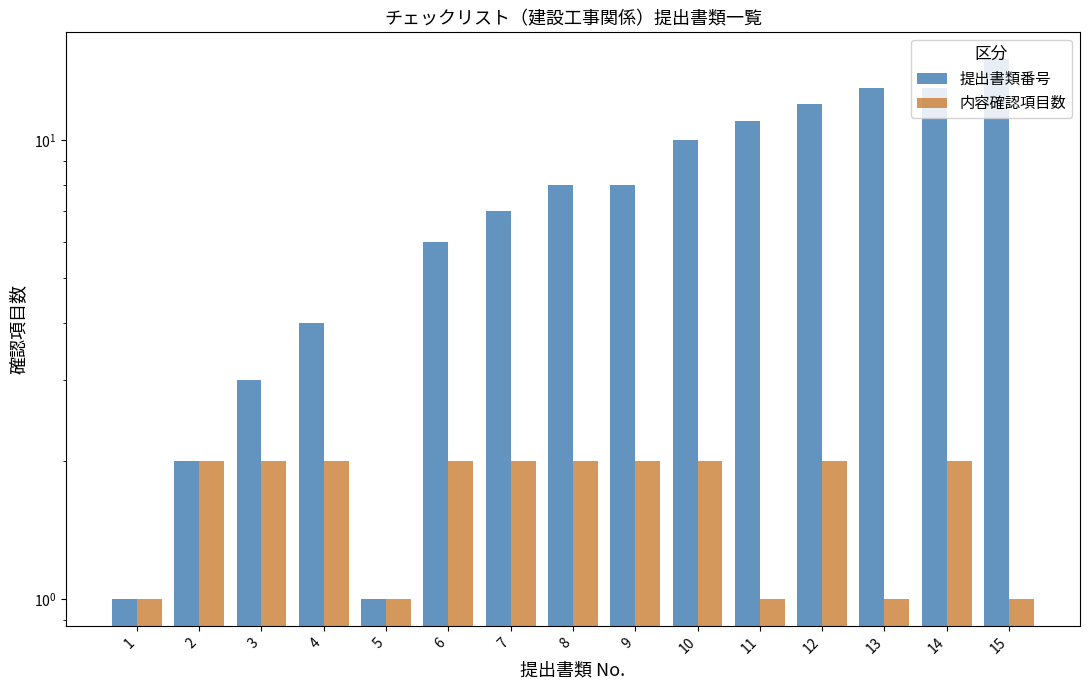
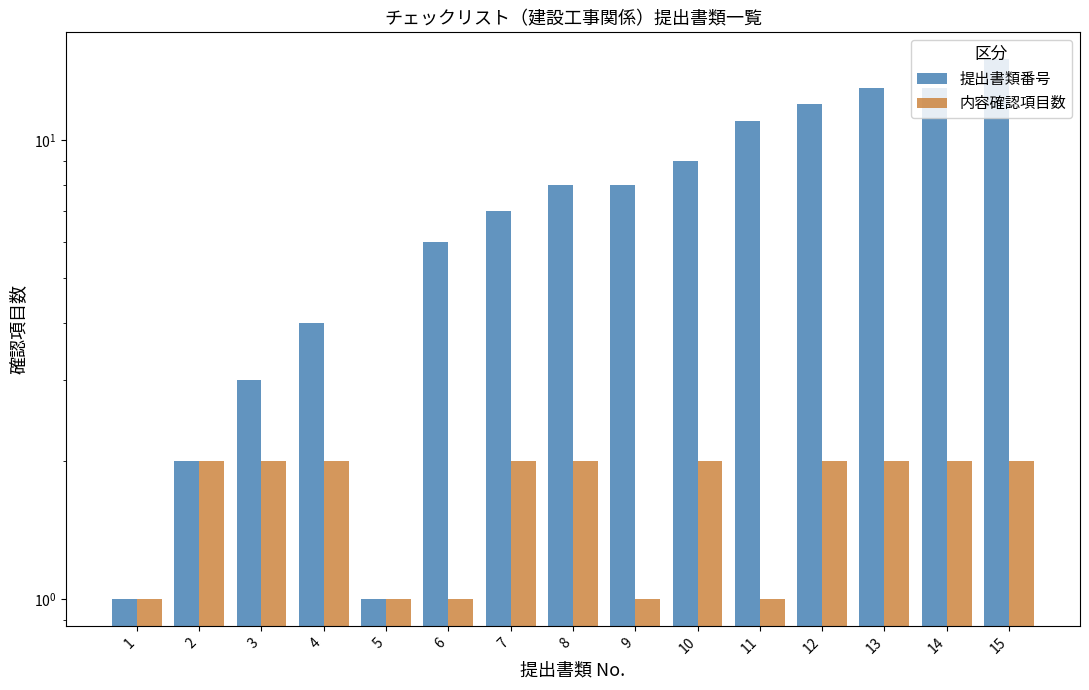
内容確認項目数, 6: 2 -> 1
内容確認項目数, 9: 2 -> 1
提出書類番号, 10: 10 -> 9
内容確認項目数, 13: 1 -> 2
内容確認項目数, 15: 1 -> 2
